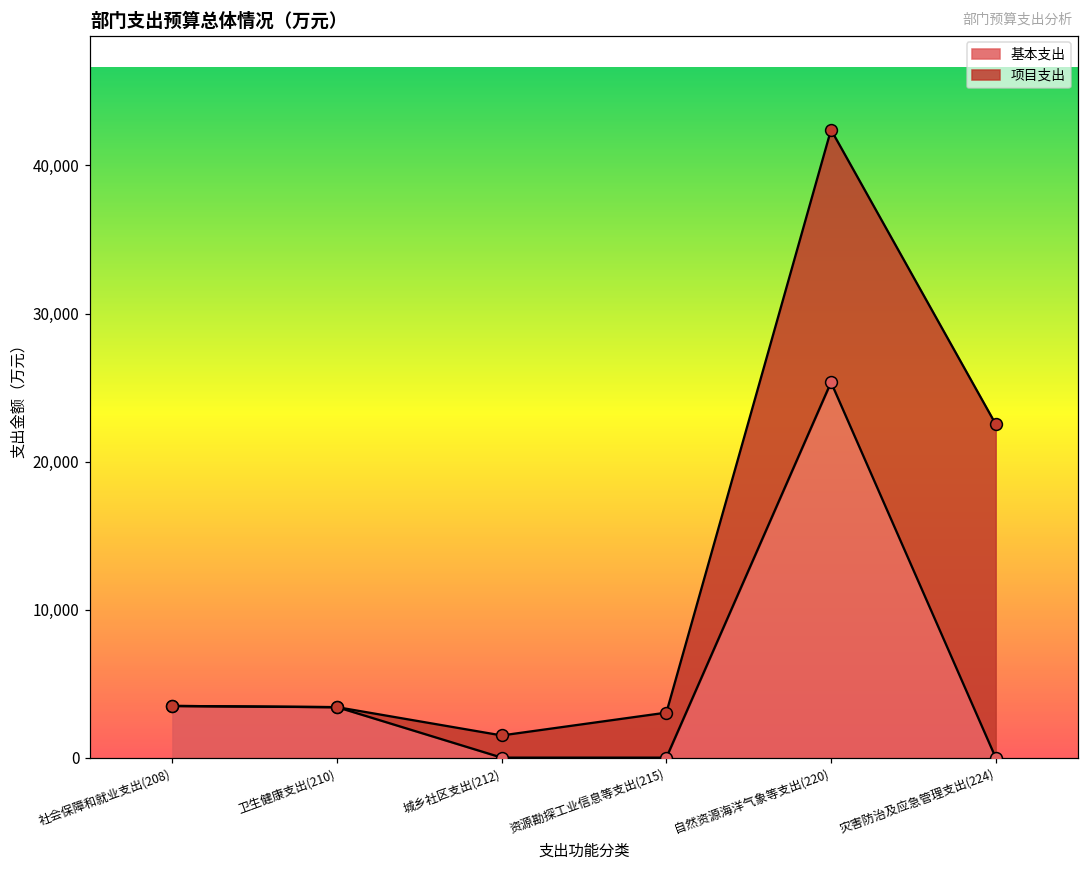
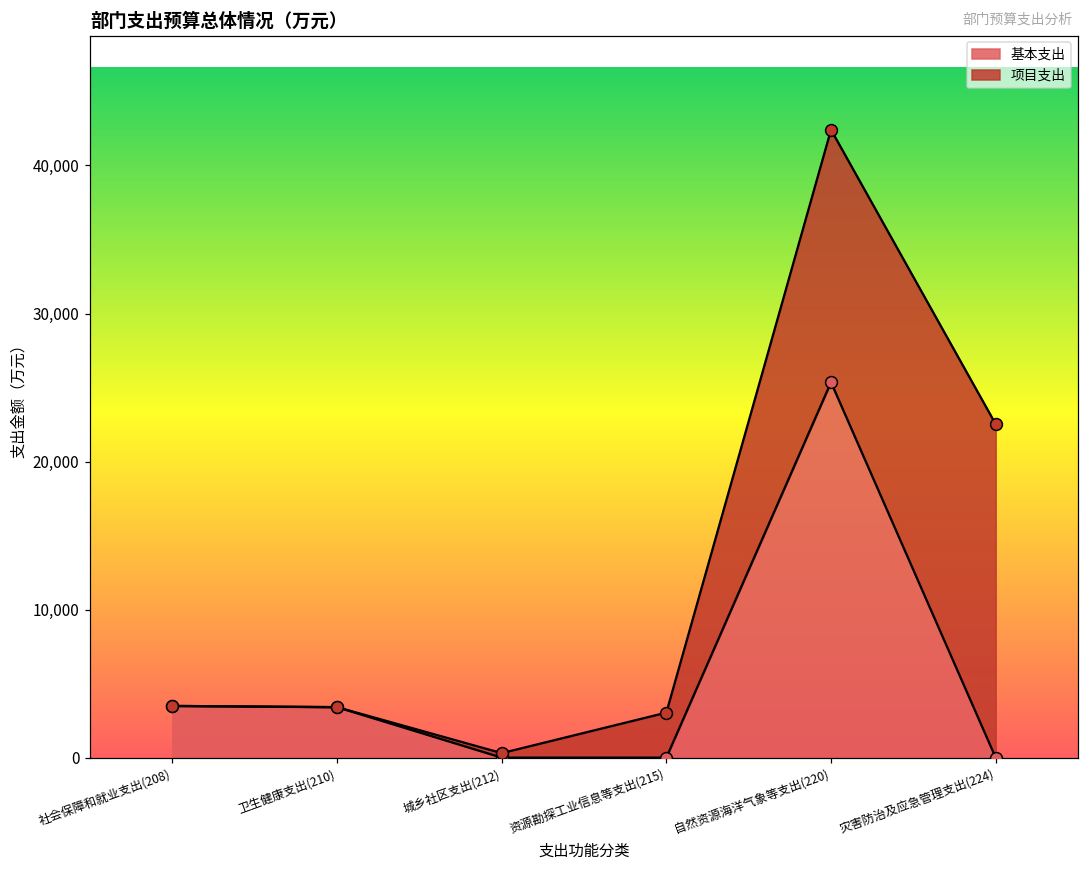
项目支出, 城乡社区支出(212): 1,500 -> 300
